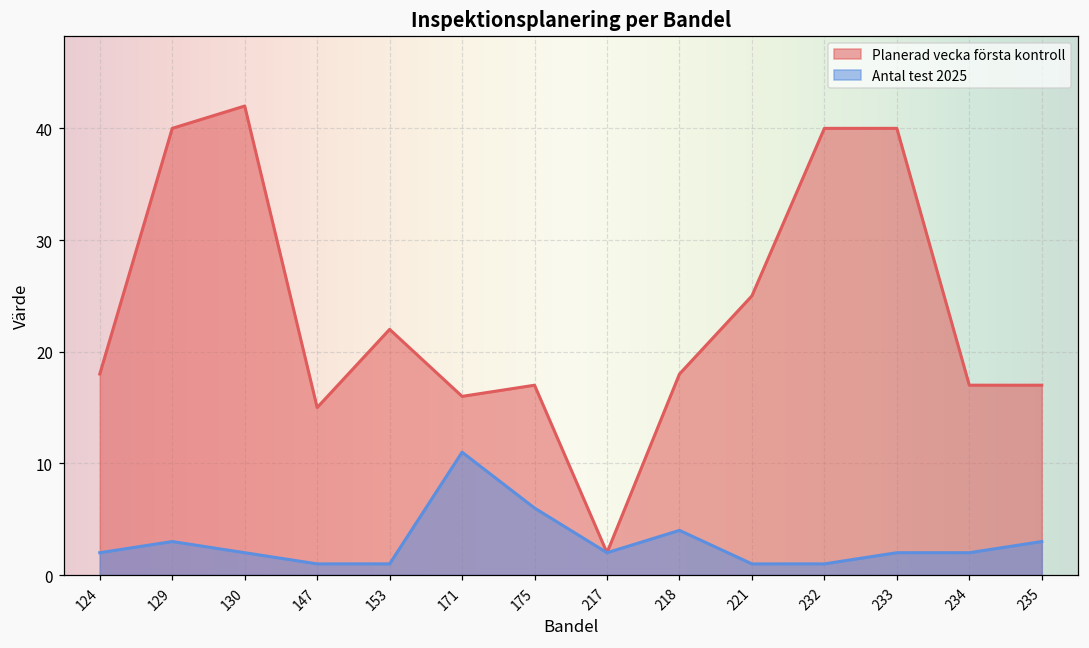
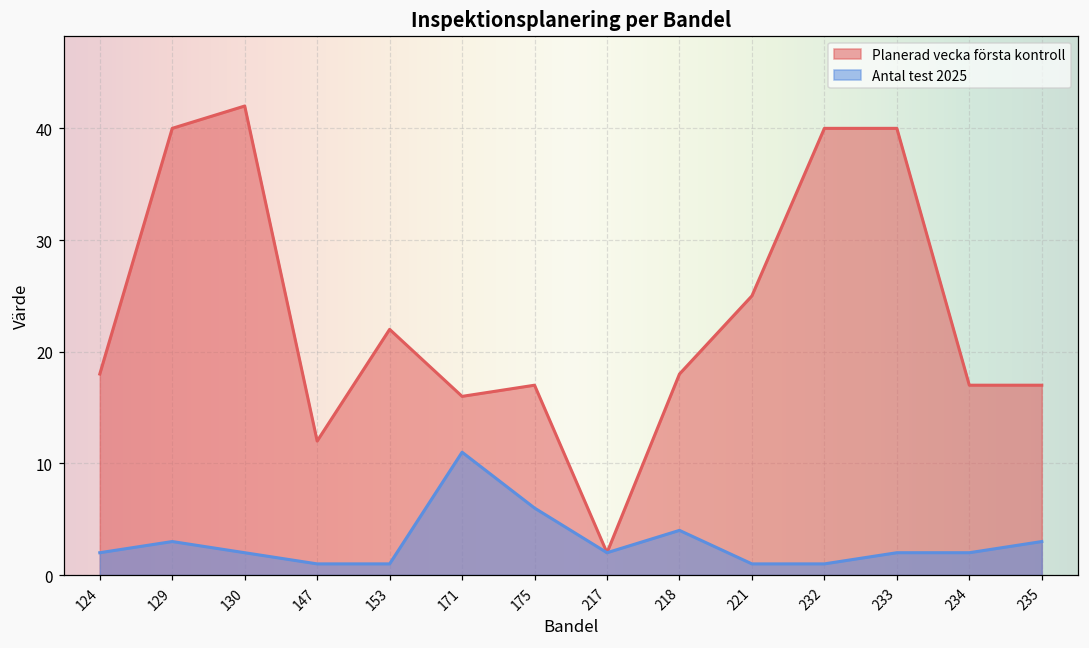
Planerad vecka första kontroll, 147: 15 -> 12
